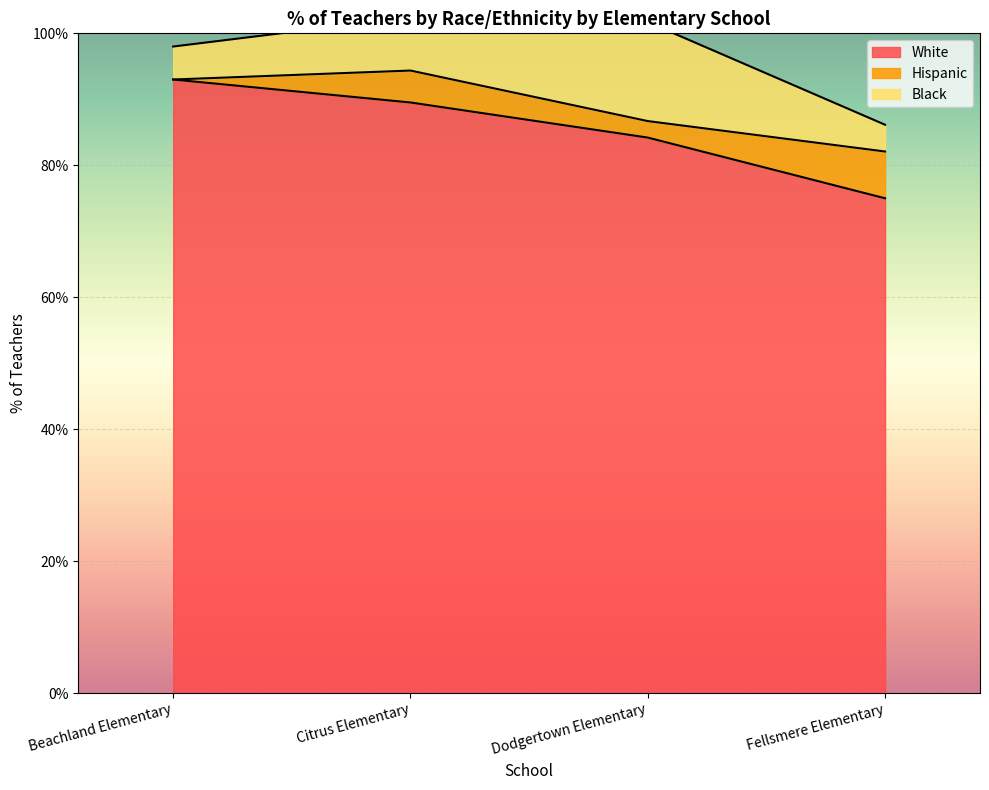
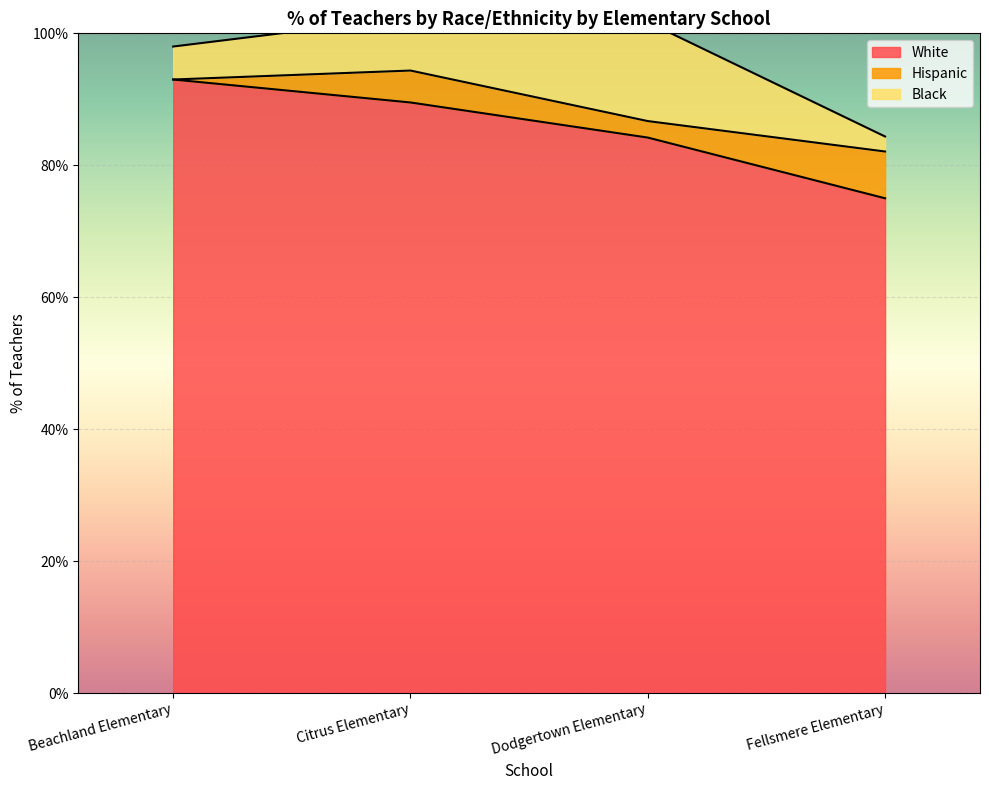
Black, Fellsmere Elementary: 4% -> 2%
